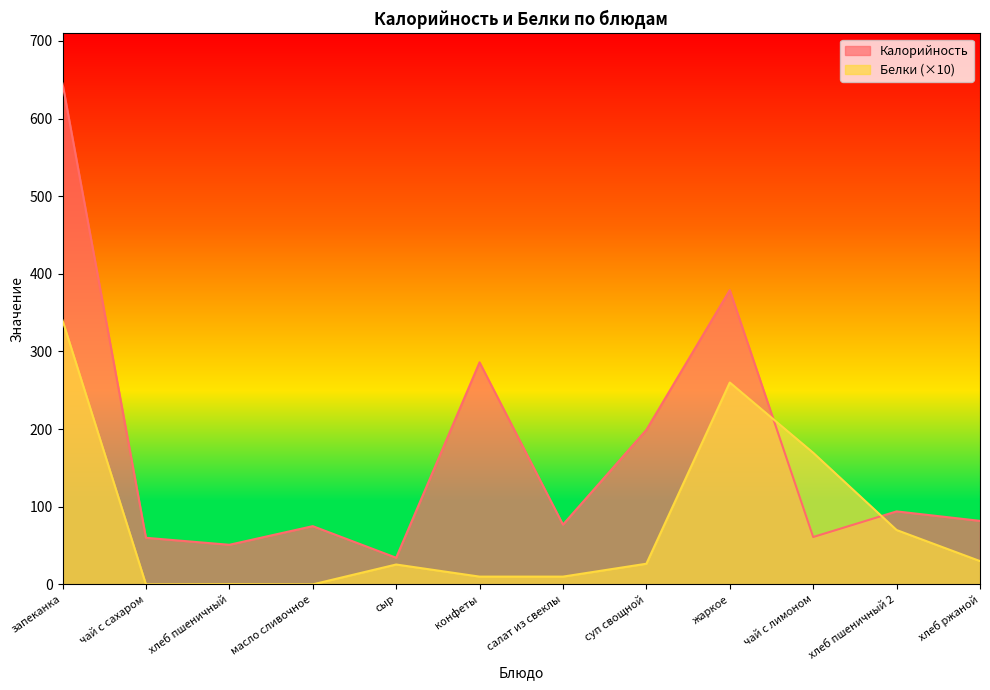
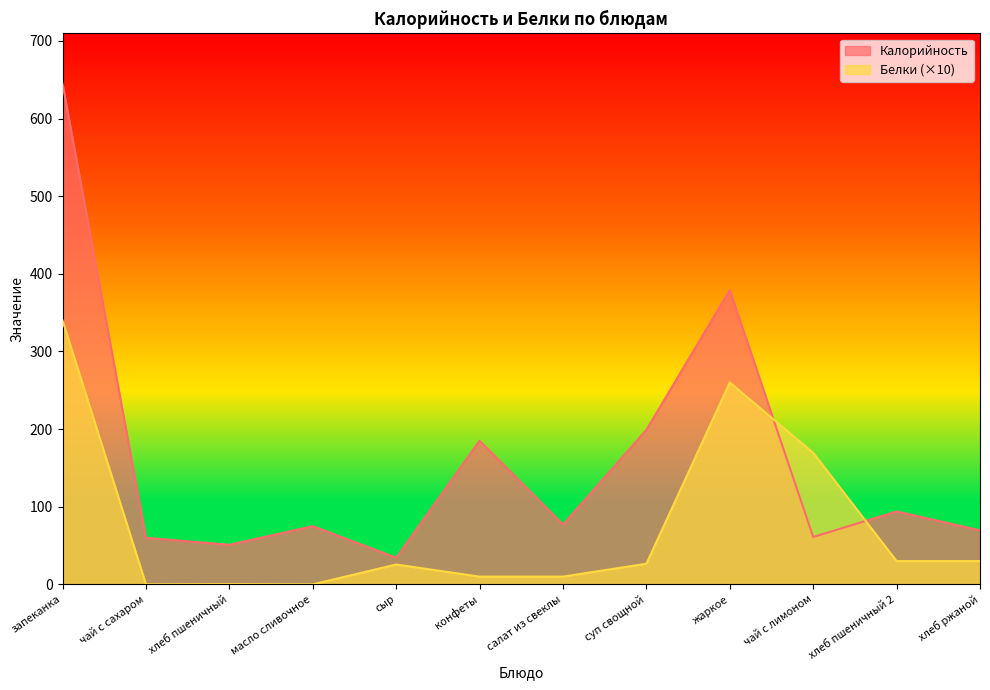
Калорийность, конфеты: 290 -> 190
Белки (×10), хлеб пшеничный 2: 70 -> 30
Калорийность, хлеб ржаной: 80 -> 70
